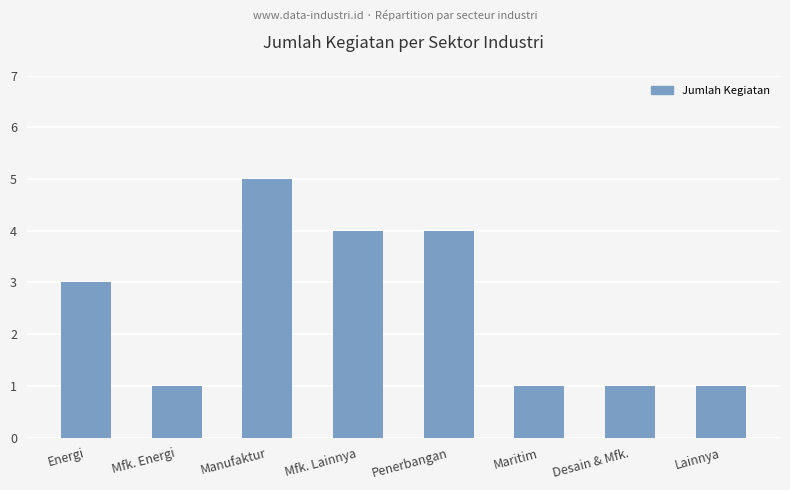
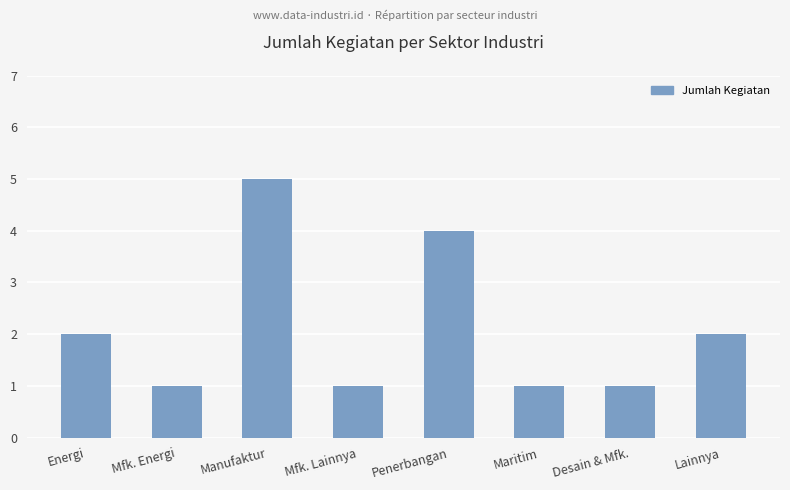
Energi: 3 -> 2
Mfk. Lainnya: 4 -> 1
Lainnya: 1 -> 2
